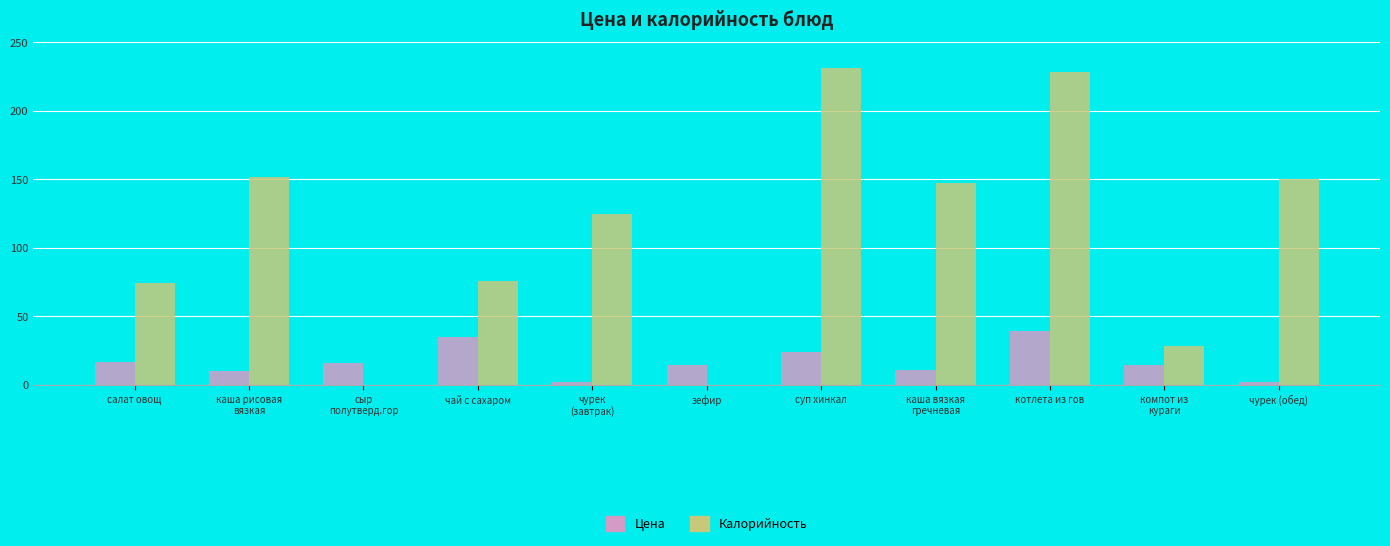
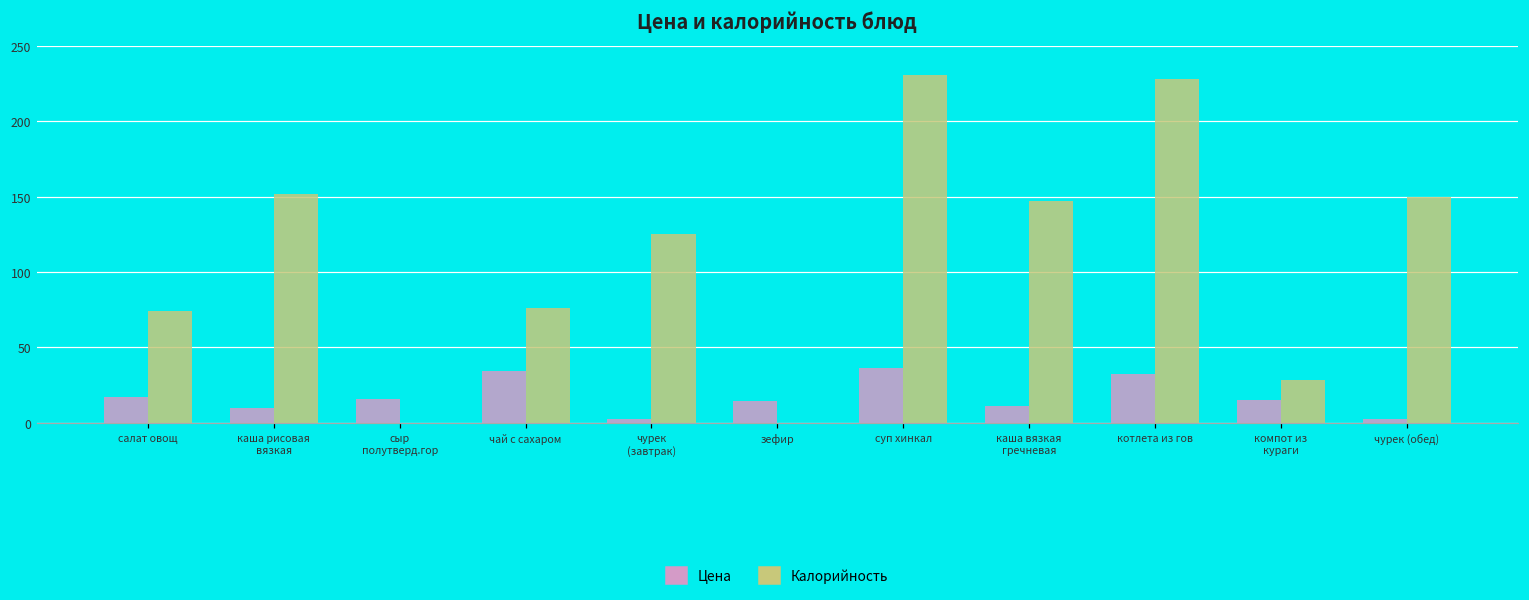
Цена, суп хинкал: 24 -> 36
Цена, котлета из гов: 40 -> 32
